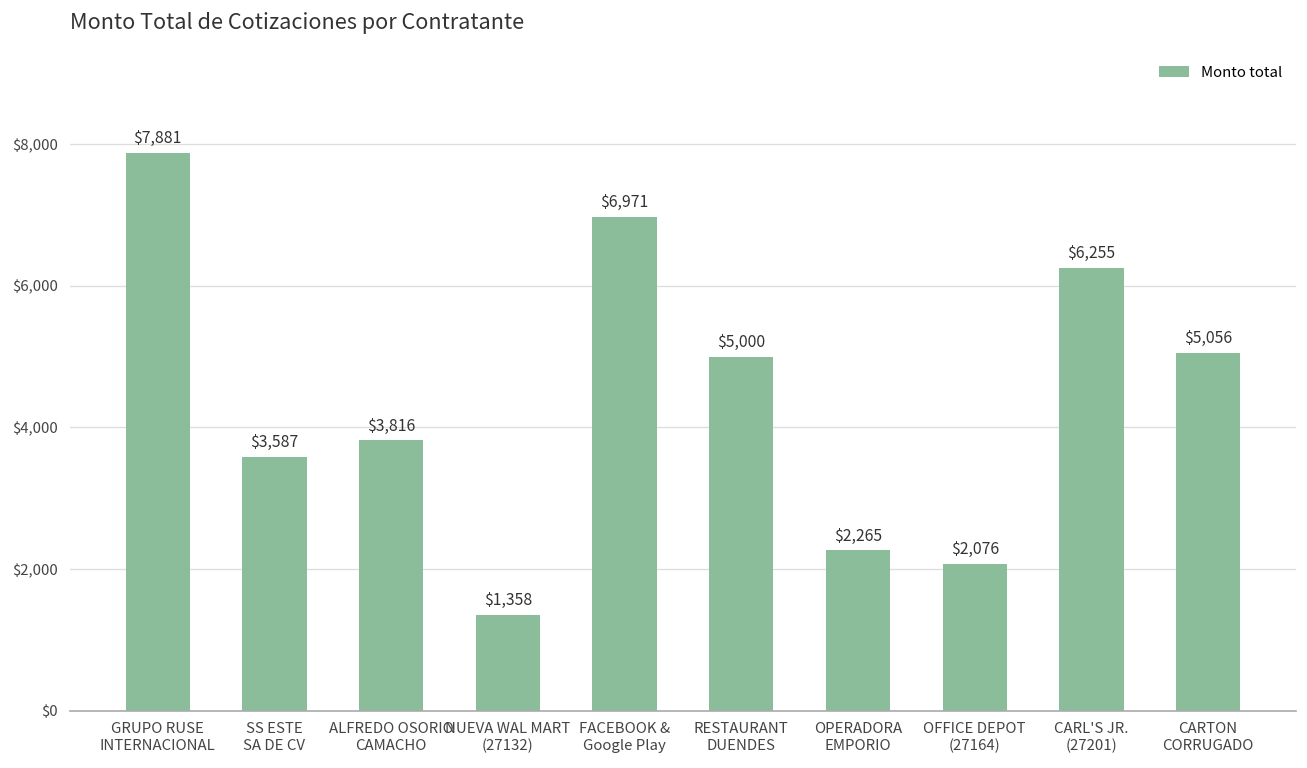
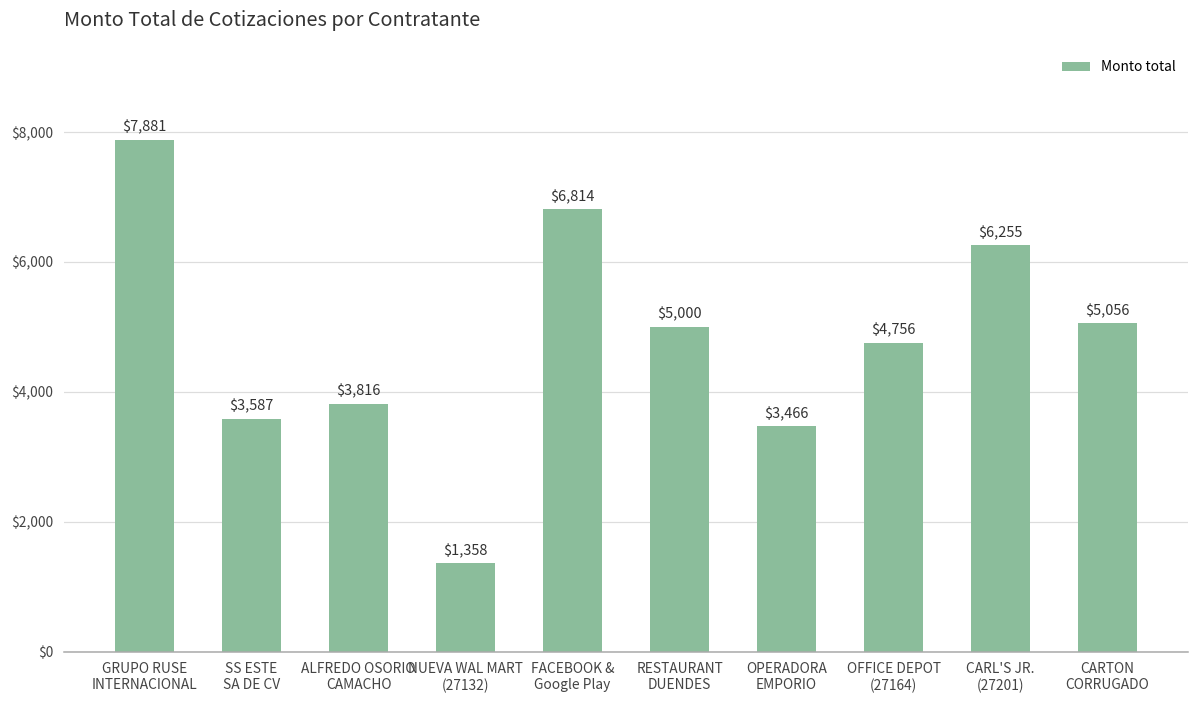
FACEBOOK & Google Play: $6,971 -> $6,814
OPERADORA EMPORIO: $2,265 -> $3,466
OFFICE DEPOT (27164): $2,076 -> $4,756
